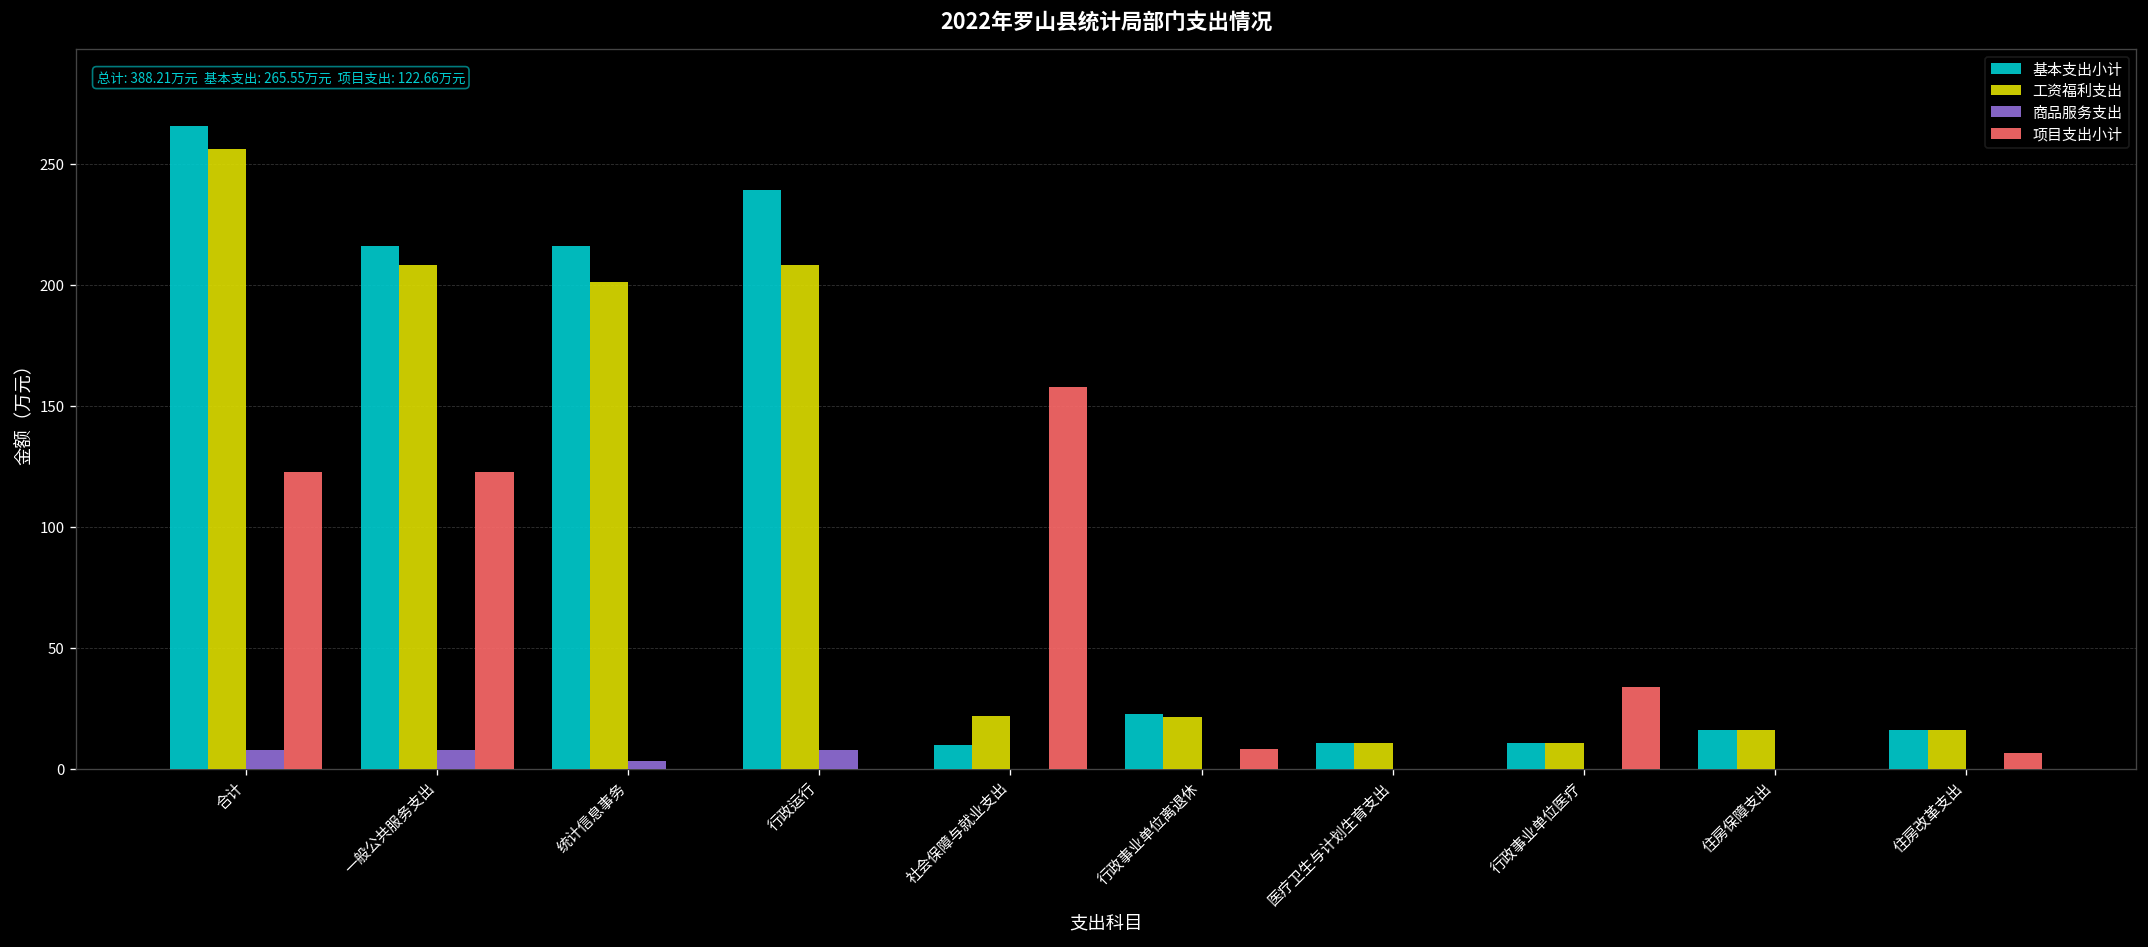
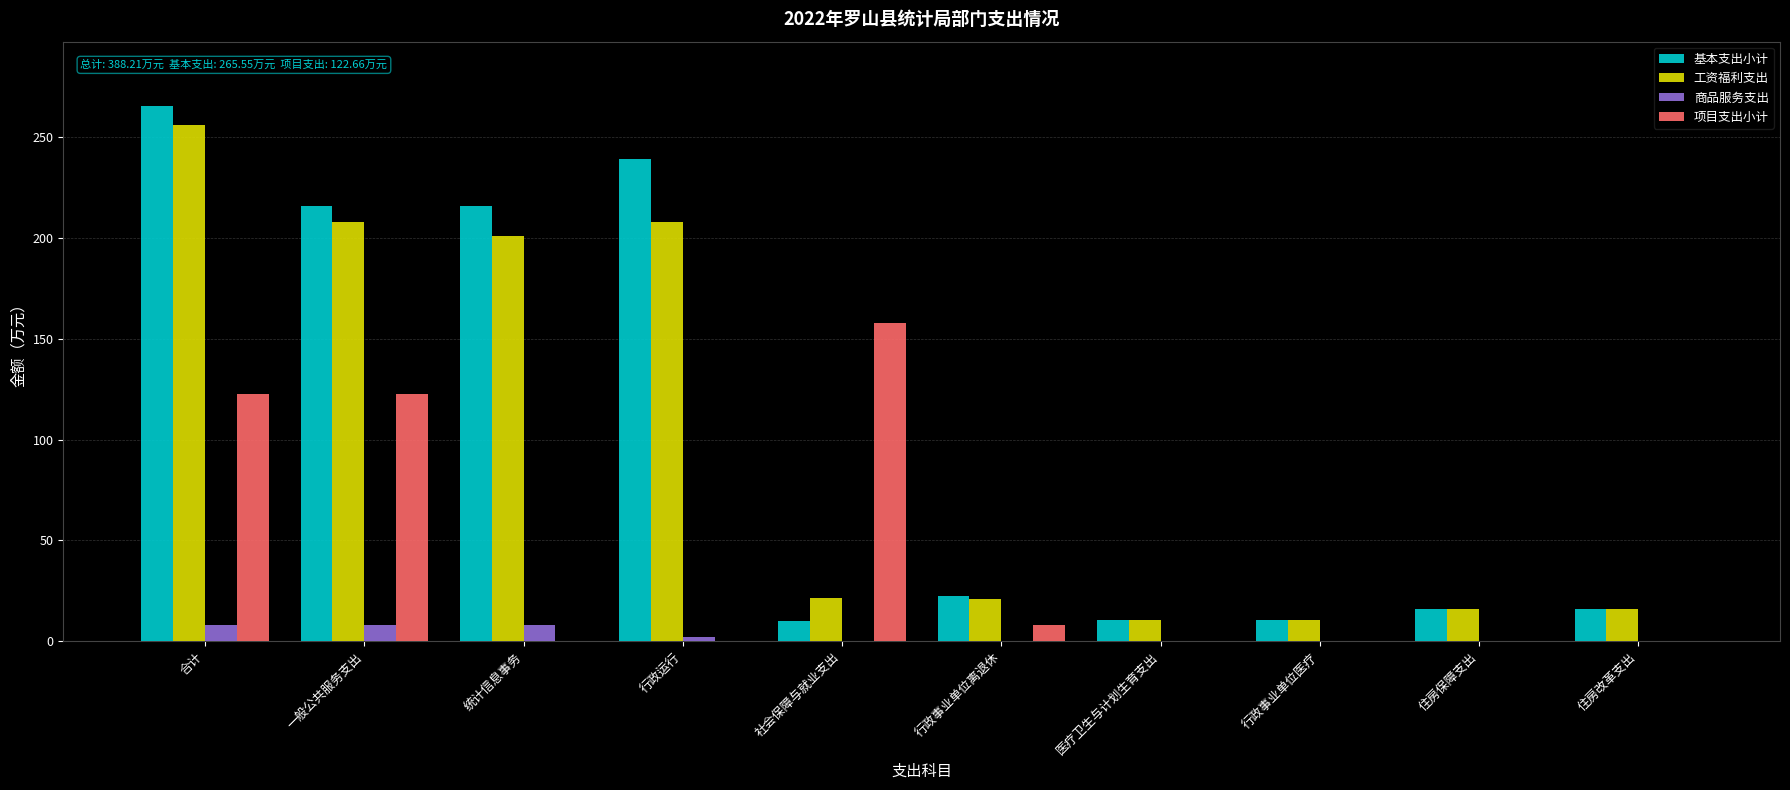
商品服务支出, 统计信息事务: 3 -> 8
商品服务支出, 行政运行: 8 -> 2
项目支出小计, 行政事业单位医疗: 34 -> 0
项目支出小计, 住房改革支出: 7 -> 0
